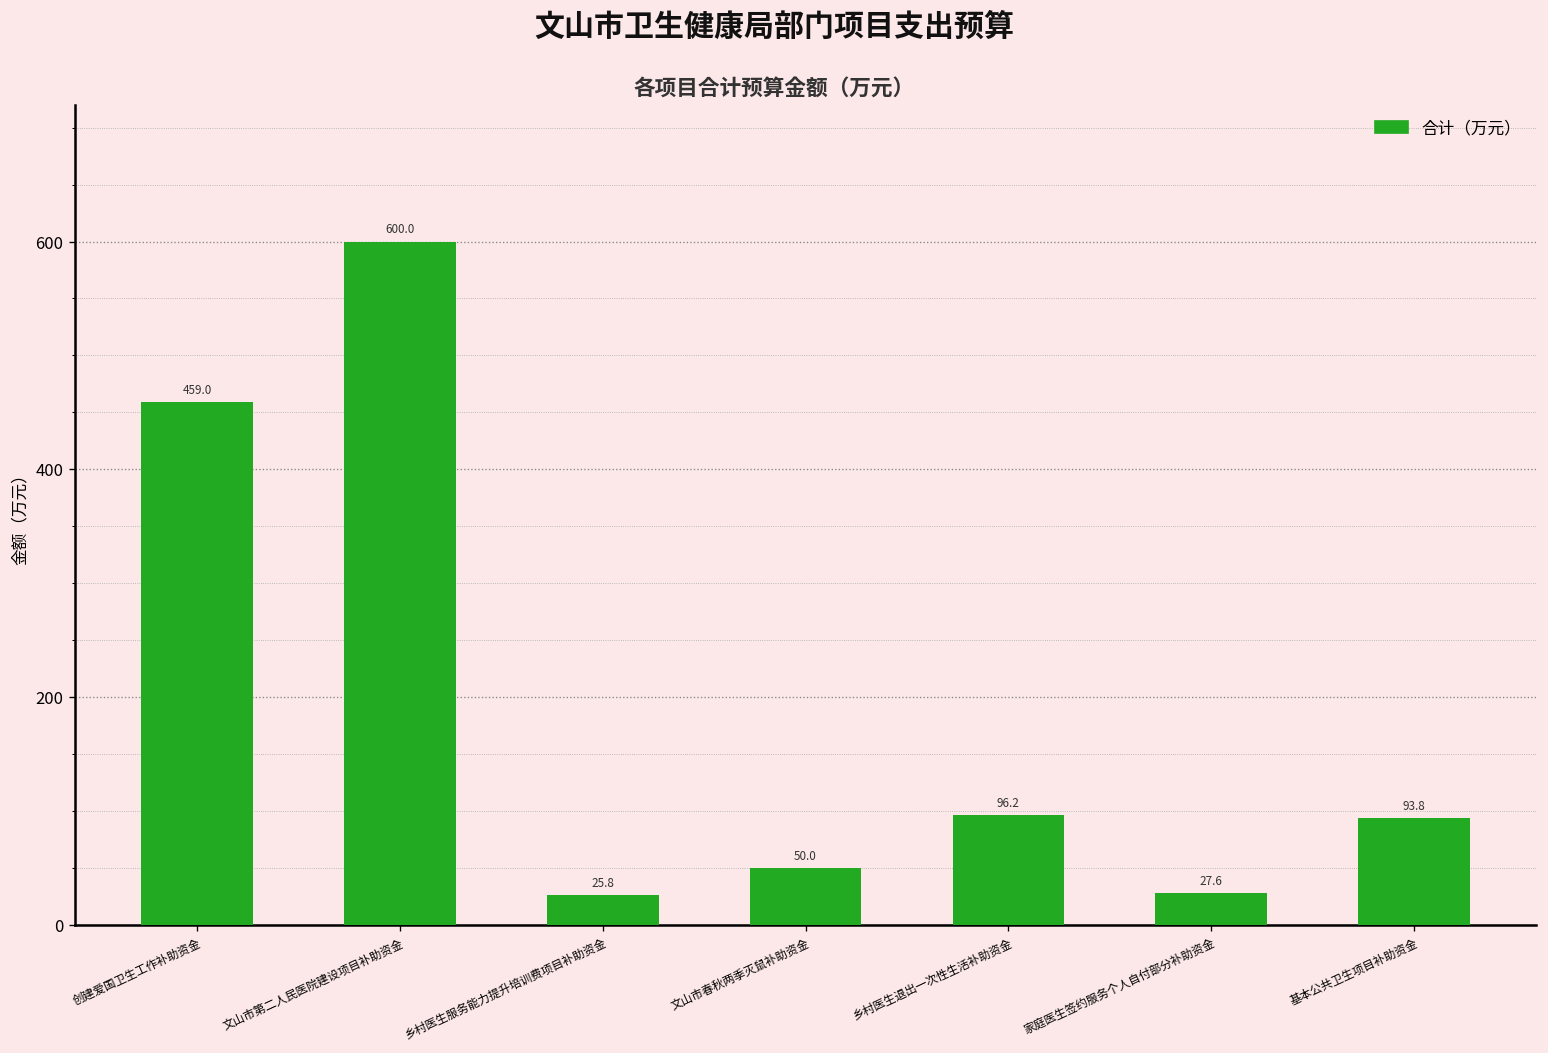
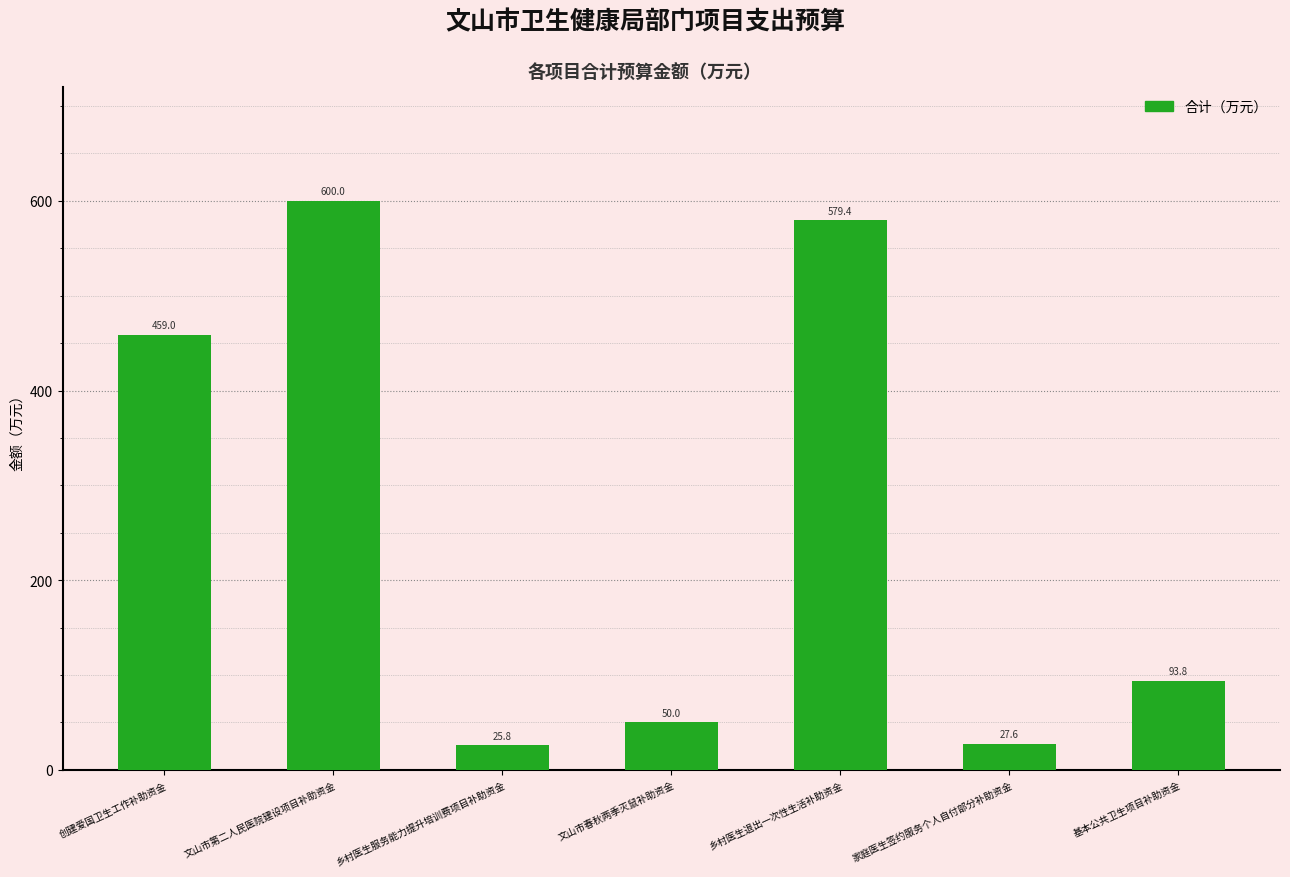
乡村医生退出一次性生活补助资金: 96.2 -> 579.4
